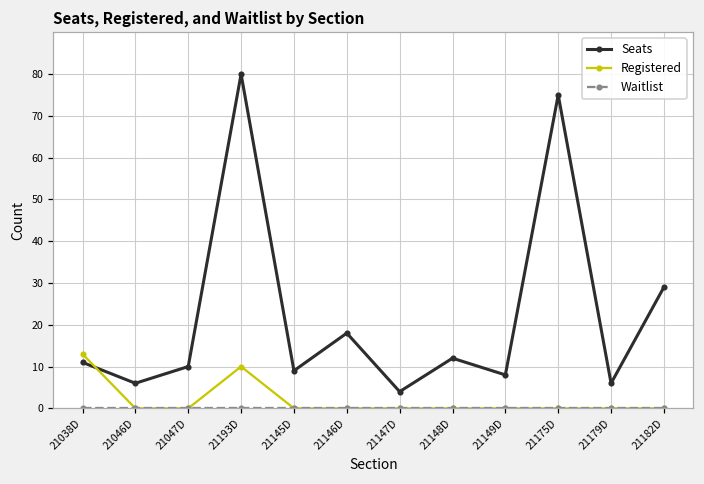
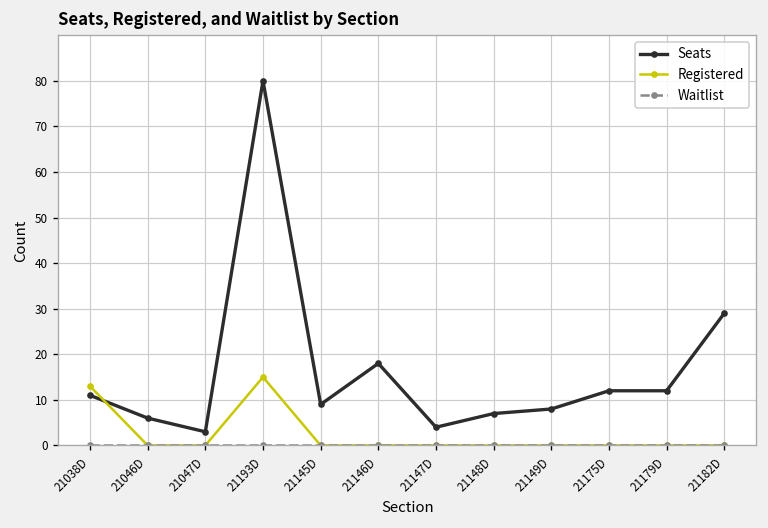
Seats, 21047D: 10 -> 3
Registered, 21193D: 10 -> 15
Seats, 21148D: 12 -> 7
Seats, 21175D: 75 -> 12
Seats, 21179D: 6 -> 12
